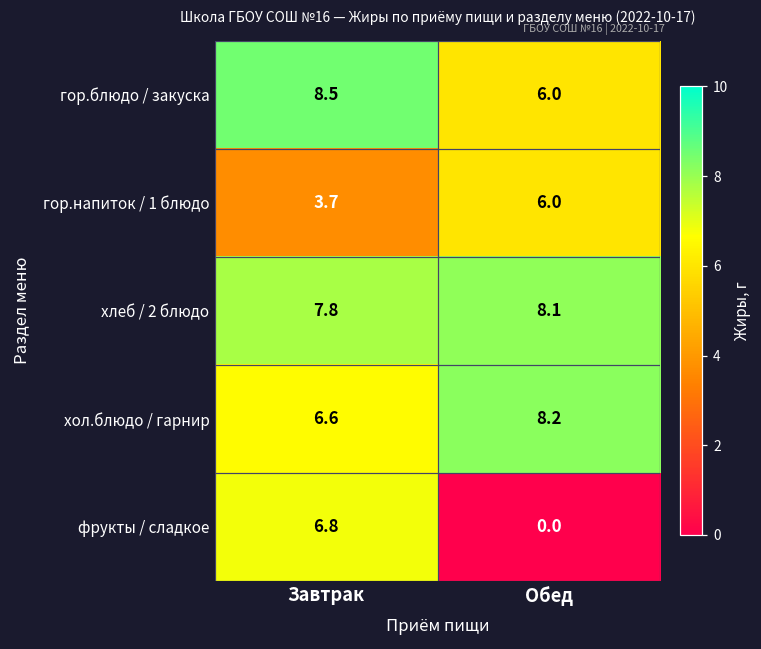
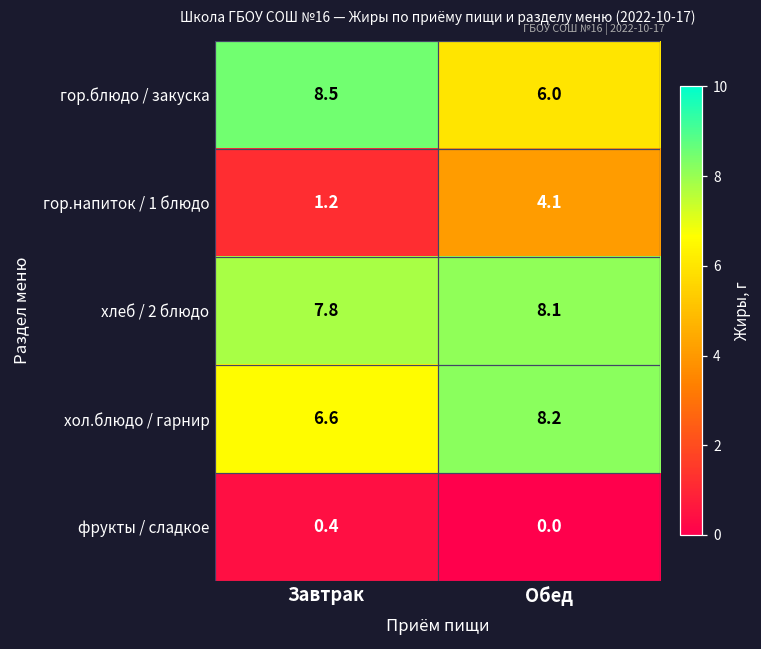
гор.напиток / 1 блюдо, Завтрак: 3.7 -> 1.2
гор.напиток / 1 блюдо, Обед: 6.0 -> 4.1
фрукты / сладкое, Завтрак: 6.8 -> 0.4
